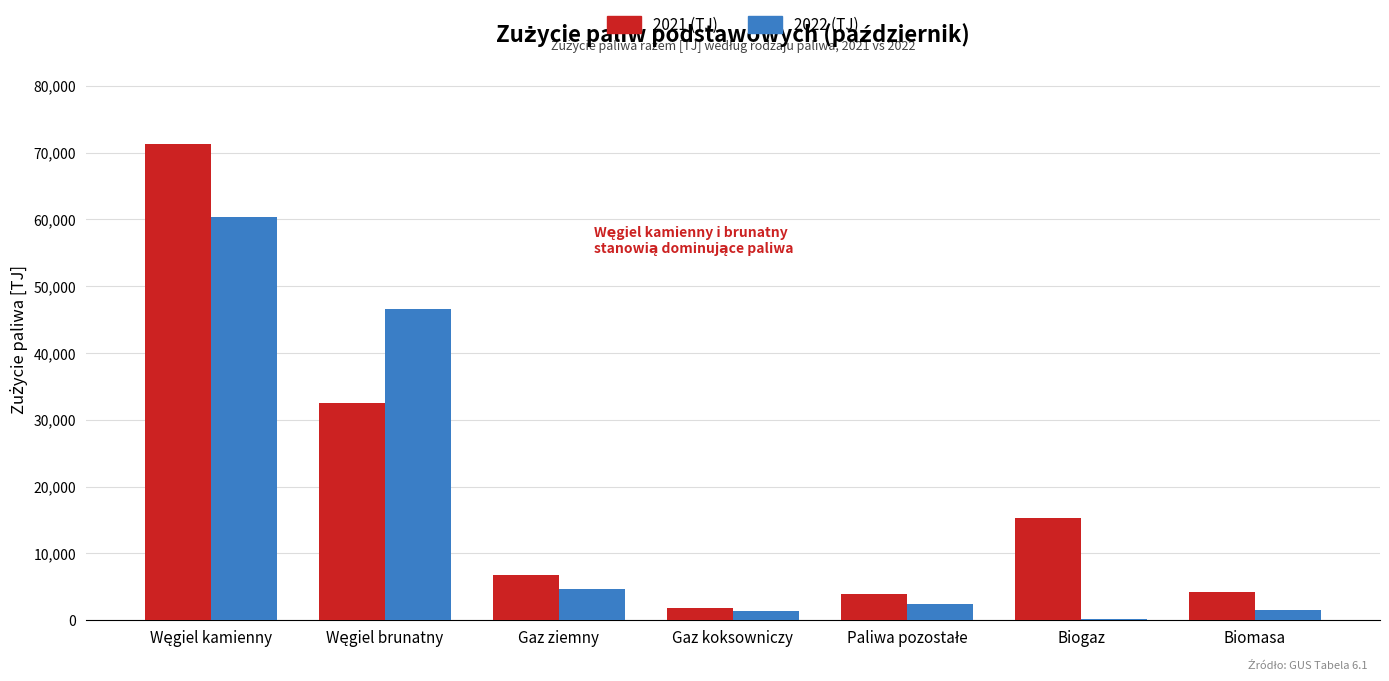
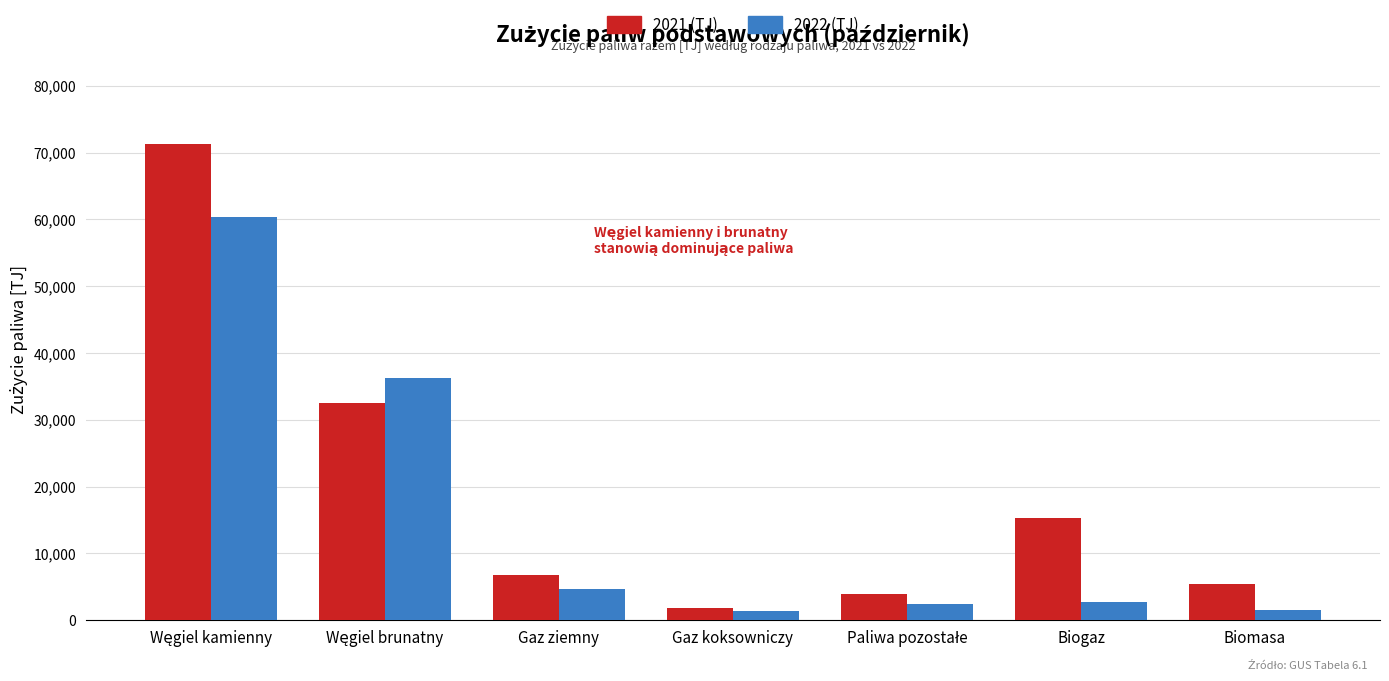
2022 (TJ), Węgiel brunatny: 47,000 -> 36,000
2022 (TJ), Biogaz: 0 -> 3,000
2021 (TJ), Biomasa: 4,000 -> 5,000
